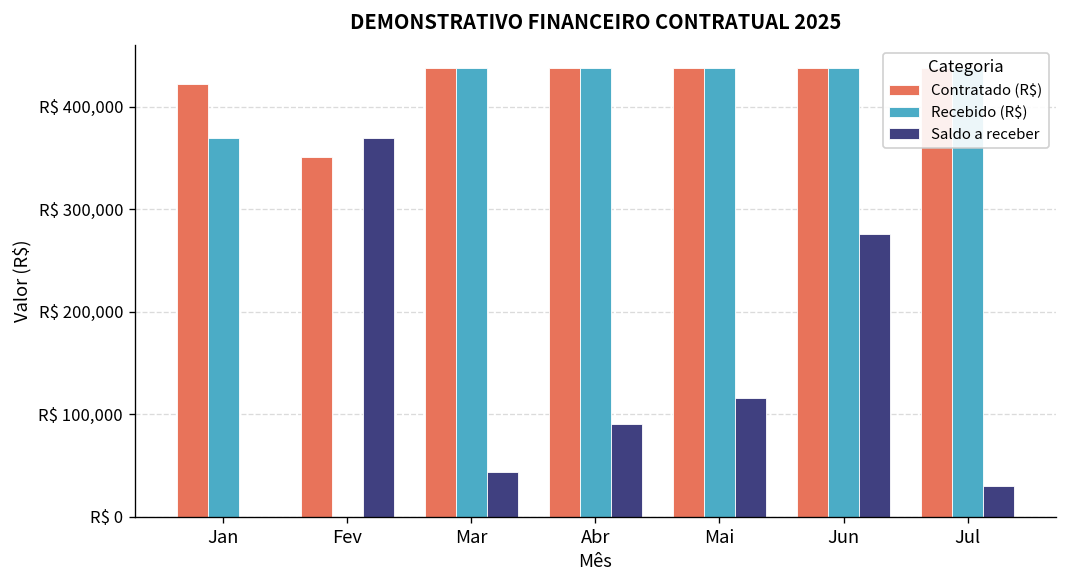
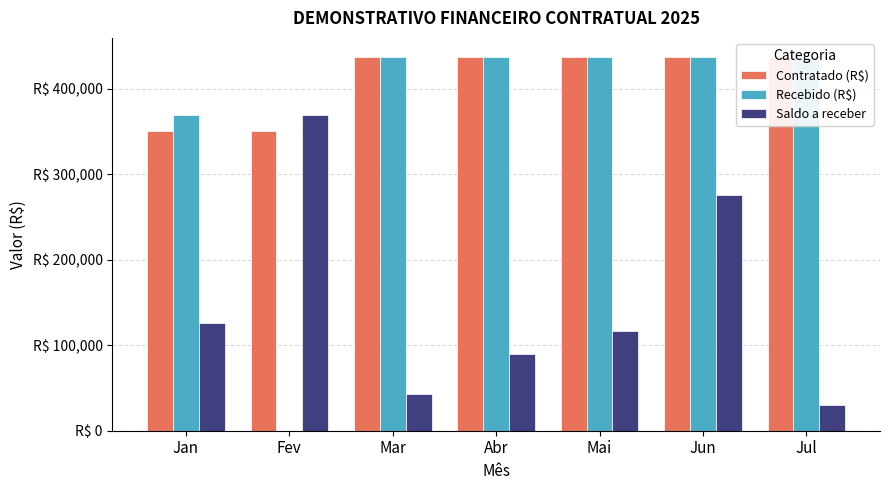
Contratado (R$), Jan: R$ 420,000 -> R$ 350,000
Saldo a receber, Jan: R$ 0 -> R$ 130,000
